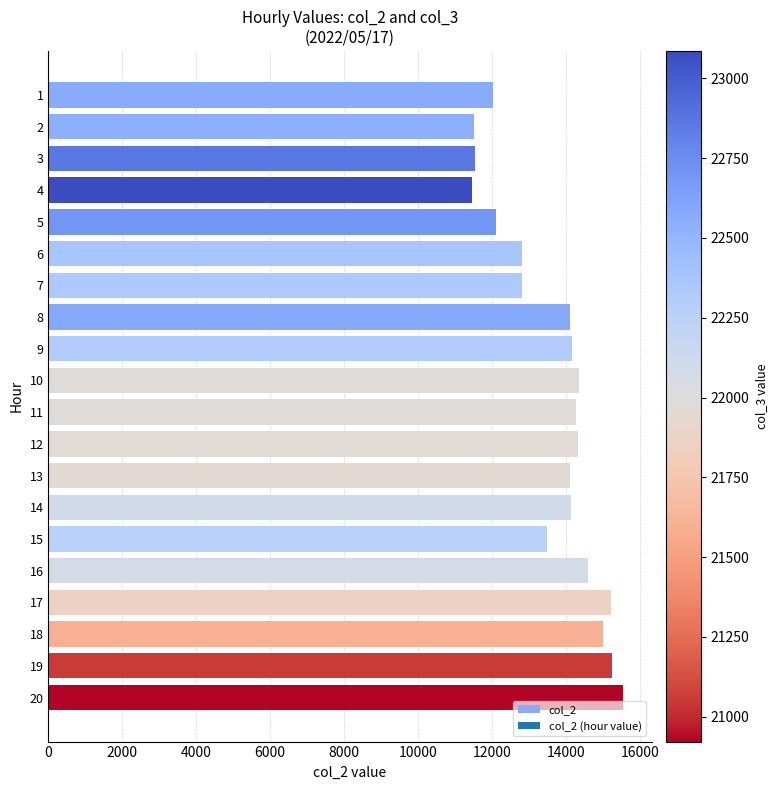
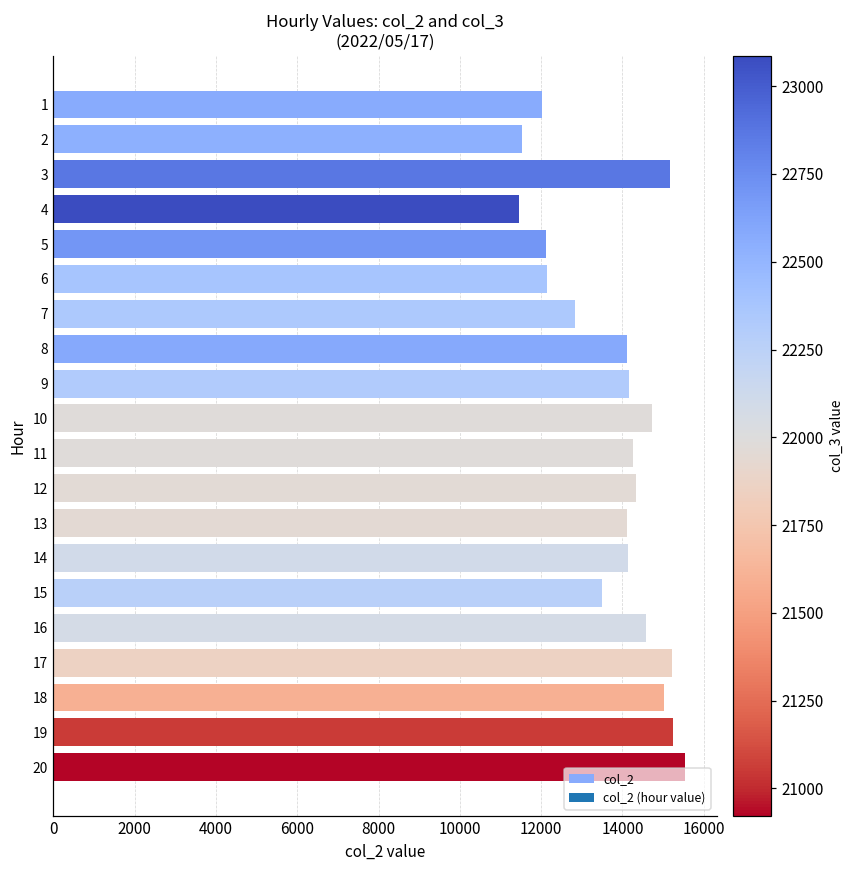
3: 11500 -> 15200
6: 12800 -> 12100
10: 14400 -> 14700
